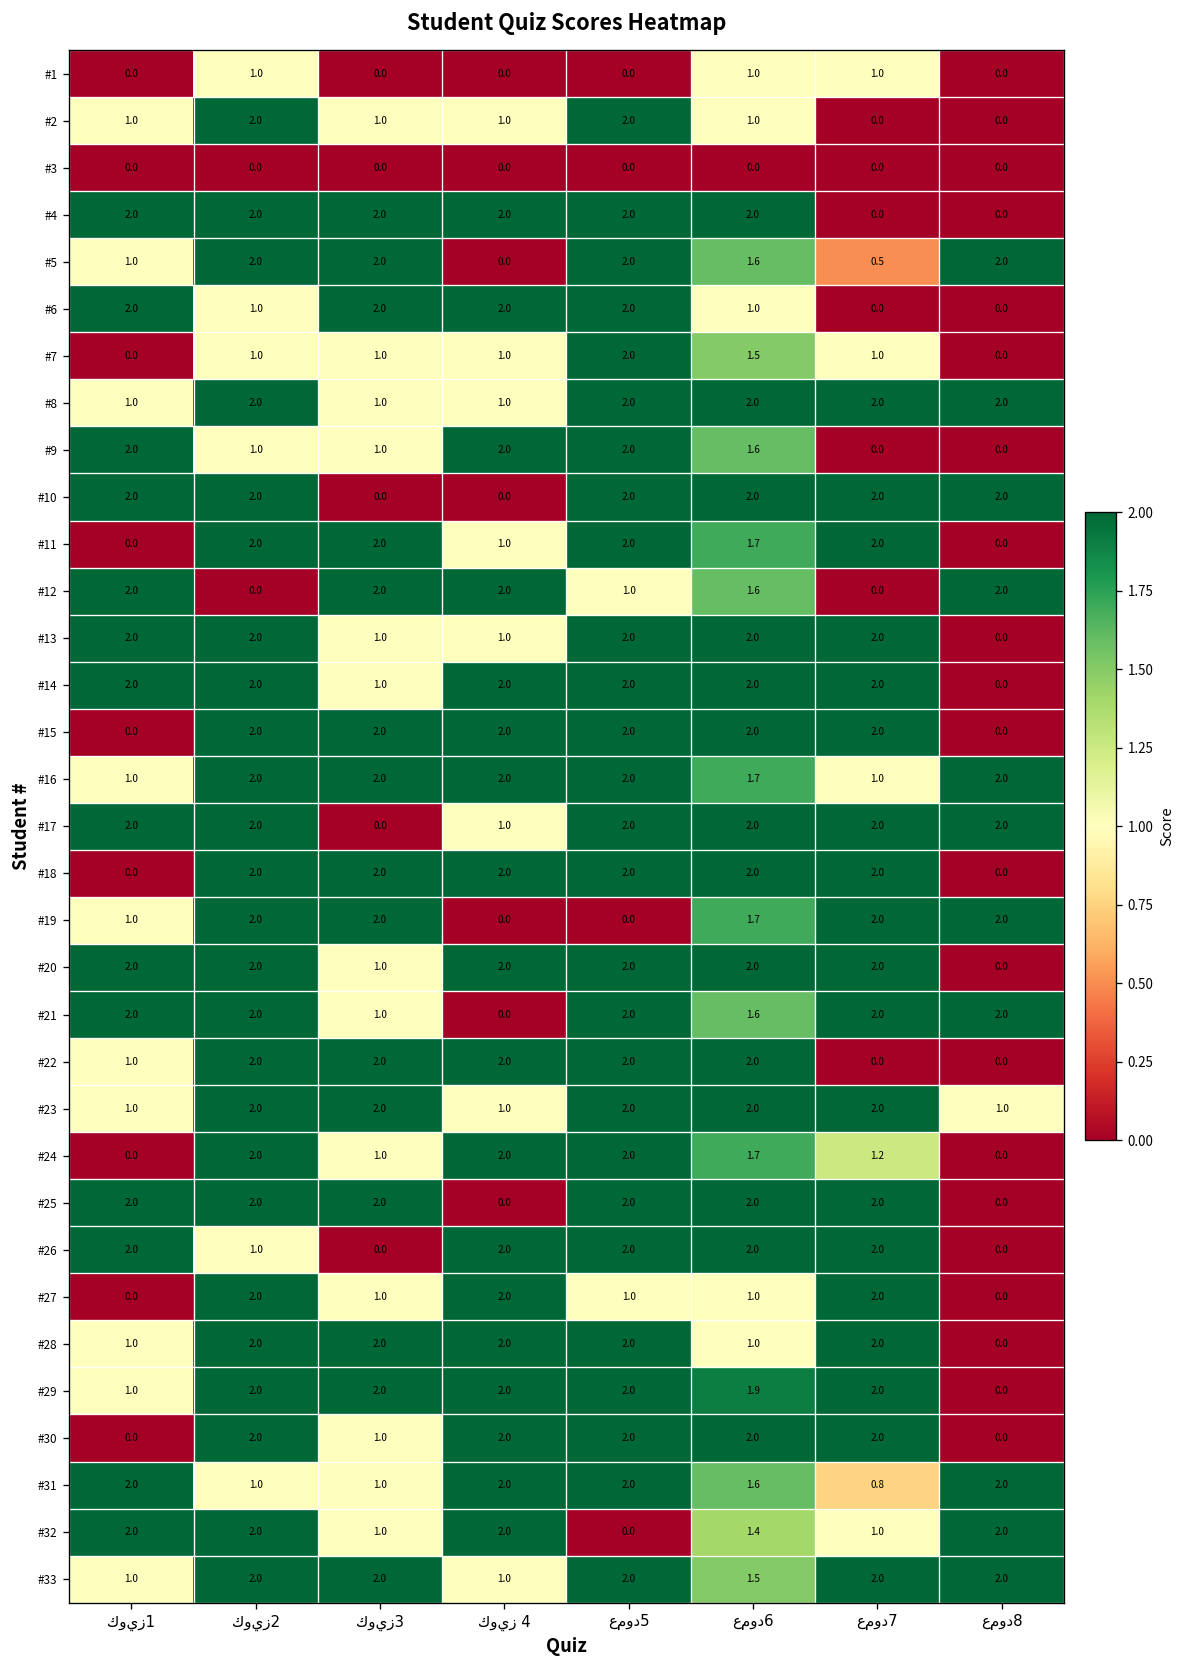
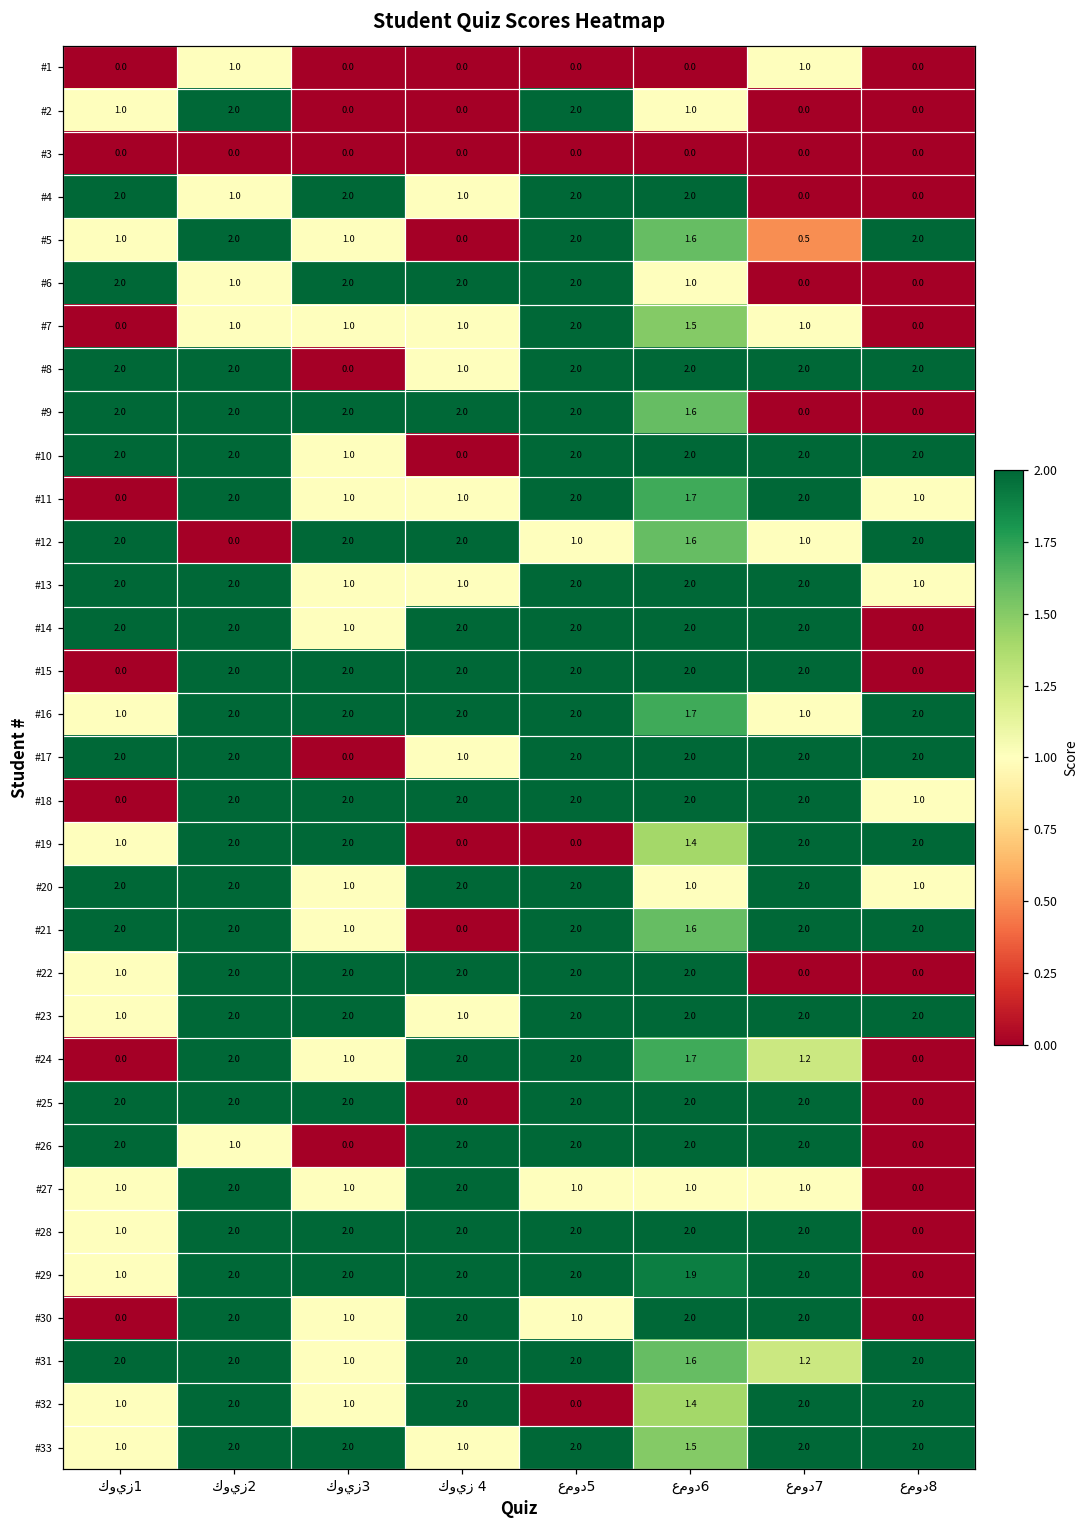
#1, عمود6: 1.0 -> 0.0
#2, كويز3: 1.0 -> 0.0
#2, كويز 4: 1.0 -> 0.0
#4, كويز2: 2.0 -> 1.0
#4, كويز 4: 2.0 -> 1.0
#5, كويز3: 2.0 -> 1.0
#8, كويز1: 1.0 -> 2.0
#8, كويز3: 1.0 -> 0.0
#9, كويز2: 1.0 -> 2.0
#9, كويز3: 1.0 -> 2.0
#10, كويز3: 0.0 -> 1.0
#11, كويز3: 2.0 -> 1.0
#11, عمود8: 0.0 -> 1.0
#12, عمود7: 0.0 -> 1.0
#13, عمود8: 0.0 -> 1.0
#18, عمود8: 0.0 -> 1.0
#19, عمود6: 1.7 -> 1.4
#20, عمود6: 2.0 -> 1.0
#20, عمود8: 0.0 -> 1.0
#23, عمود8: 1.0 -> 2.0
#27, كويز1: 0.0 -> 1.0
#27, عمود7: 2.0 -> 1.0
#28, عمود6: 1.0 -> 2.0
#30, عمود5: 2.0 -> 1.0
#31, كويز2: 1.0 -> 2.0
#31, عمود7: 0.8 -> 1.2
#32, كويز1: 2.0 -> 1.0
#32, عمود7: 1.0 -> 2.0
